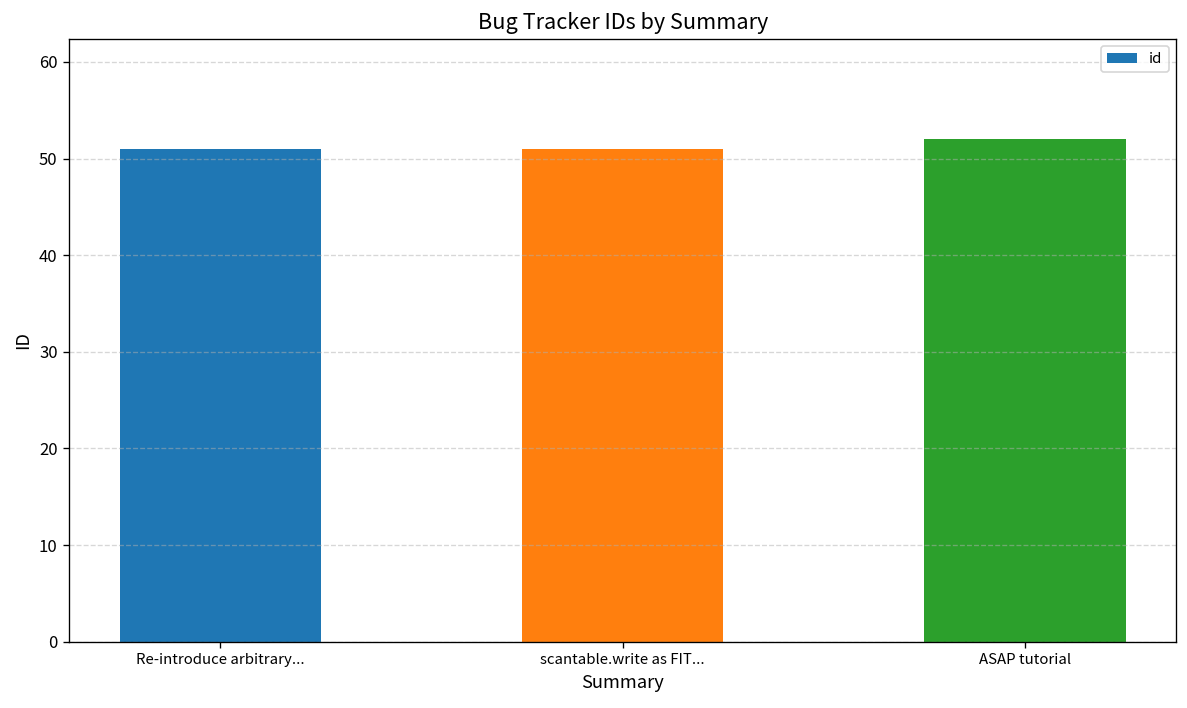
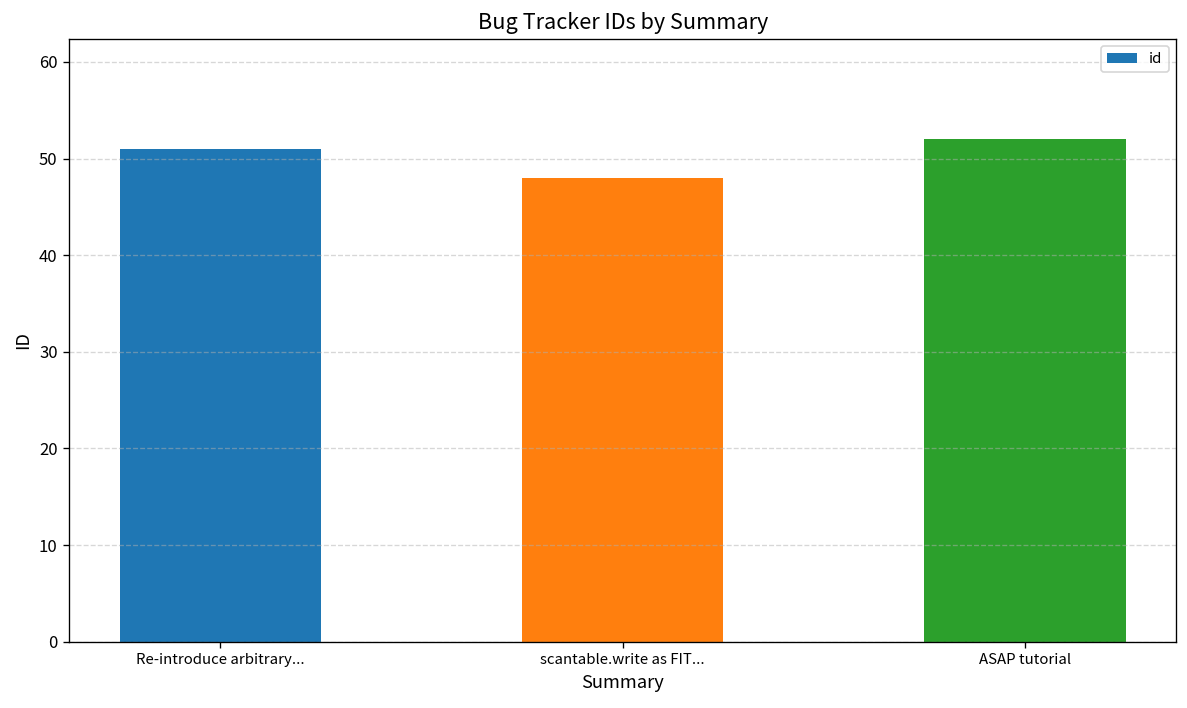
scantable.write as FIT...: 51 -> 48
